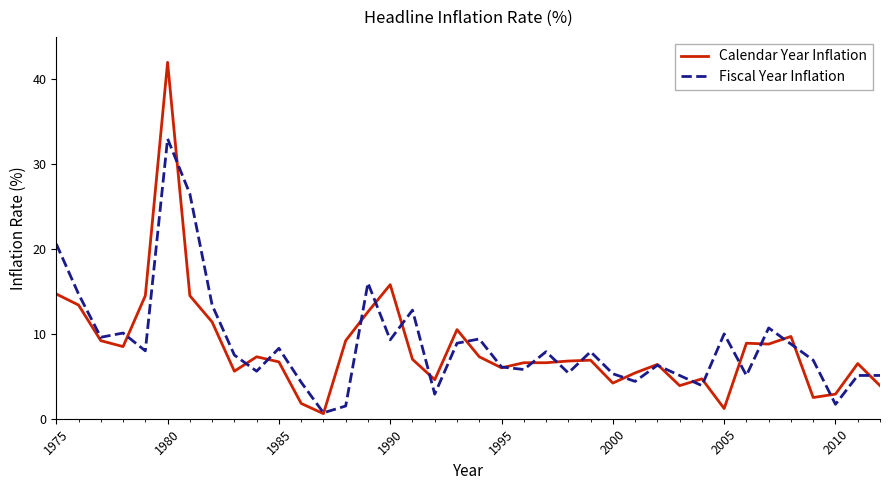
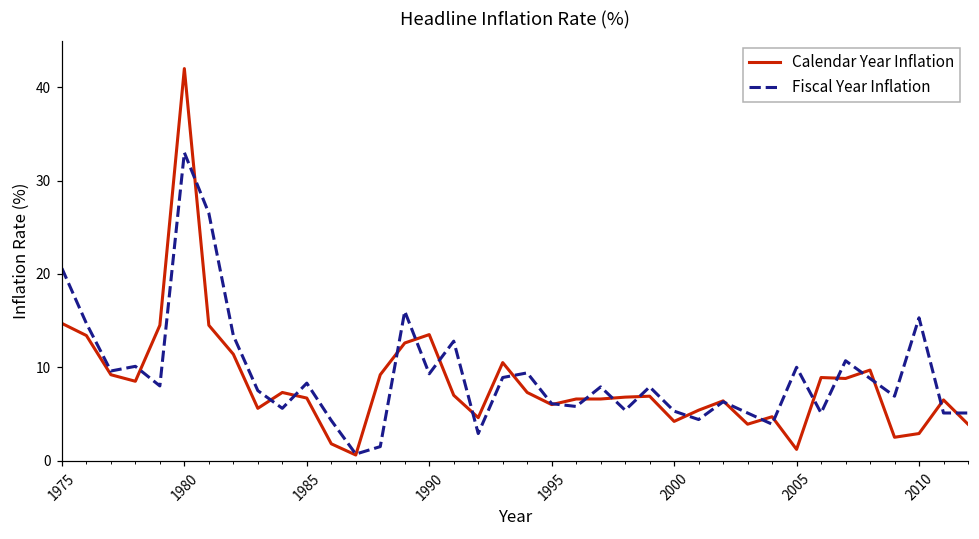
Calendar Year Inflation, 1990: 16 -> 14
Fiscal Year Inflation, 2010: 2 -> 15
